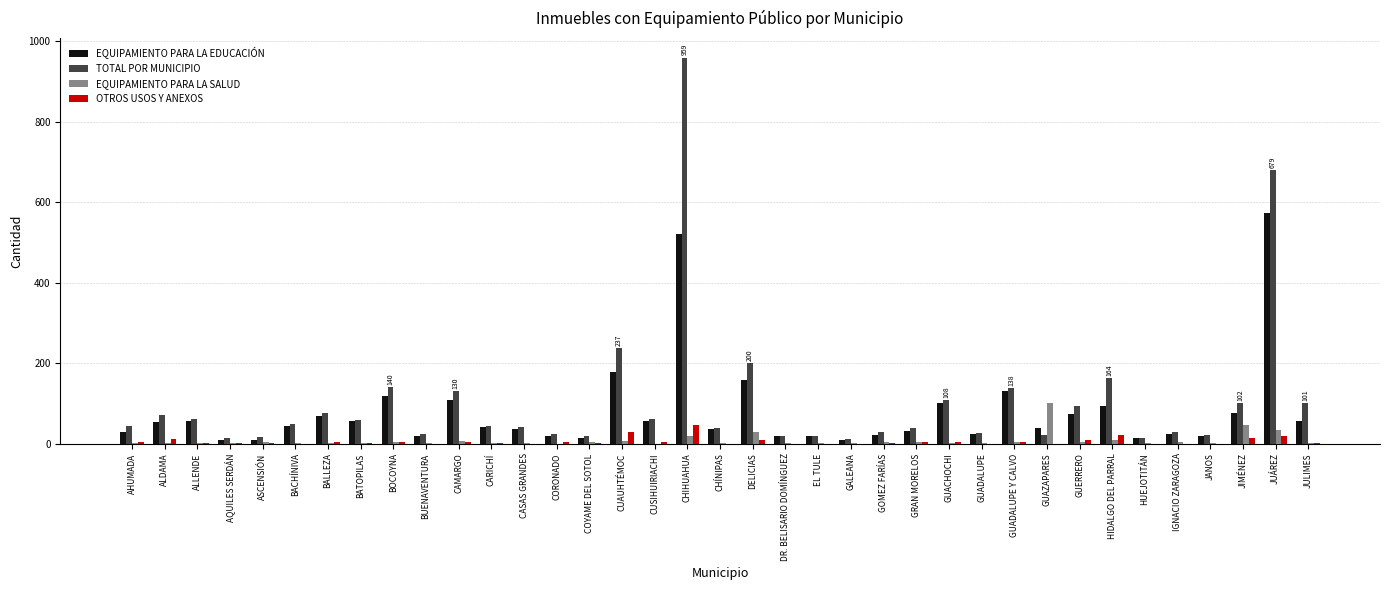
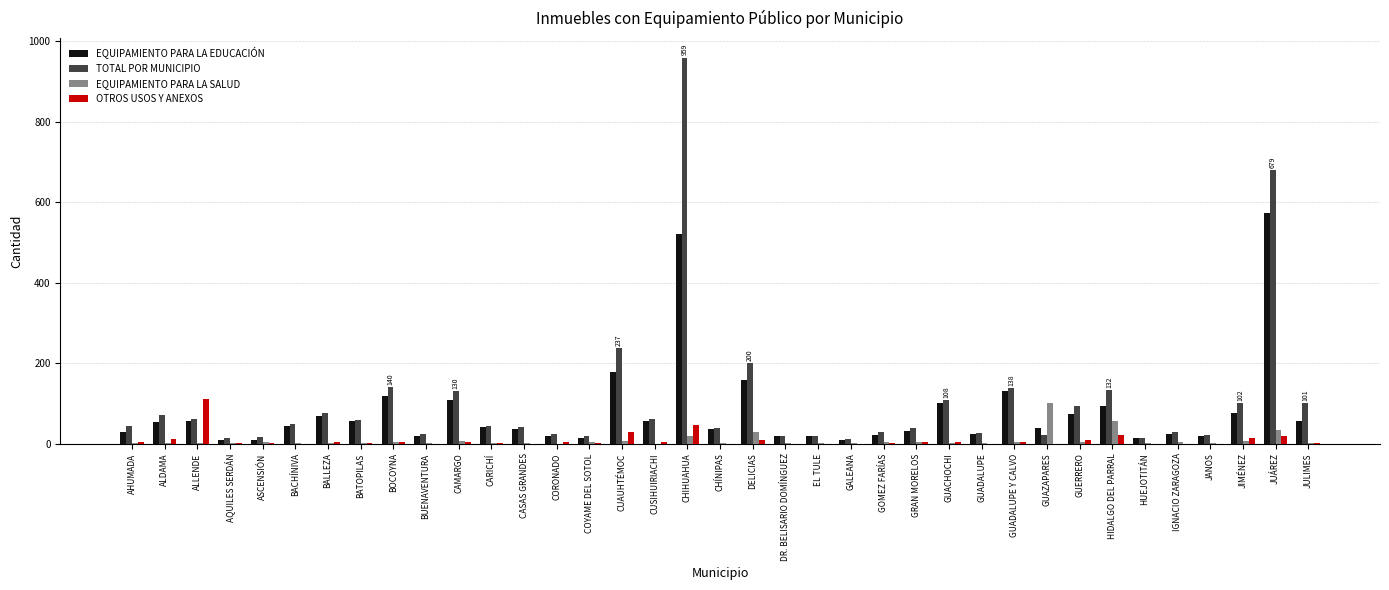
OTROS USOS Y ANEXOS, ALLENDE: 0 -> 110
TOTAL POR MUNICIPIO, HIDALGO DEL PARRAL: 164 -> 132
EQUIPAMIENTO PARA LA SALUD, HIDALGO DEL PARRAL: 10 -> 60
EQUIPAMIENTO PARA LA SALUD, JIMÉNEZ: 50 -> 10
